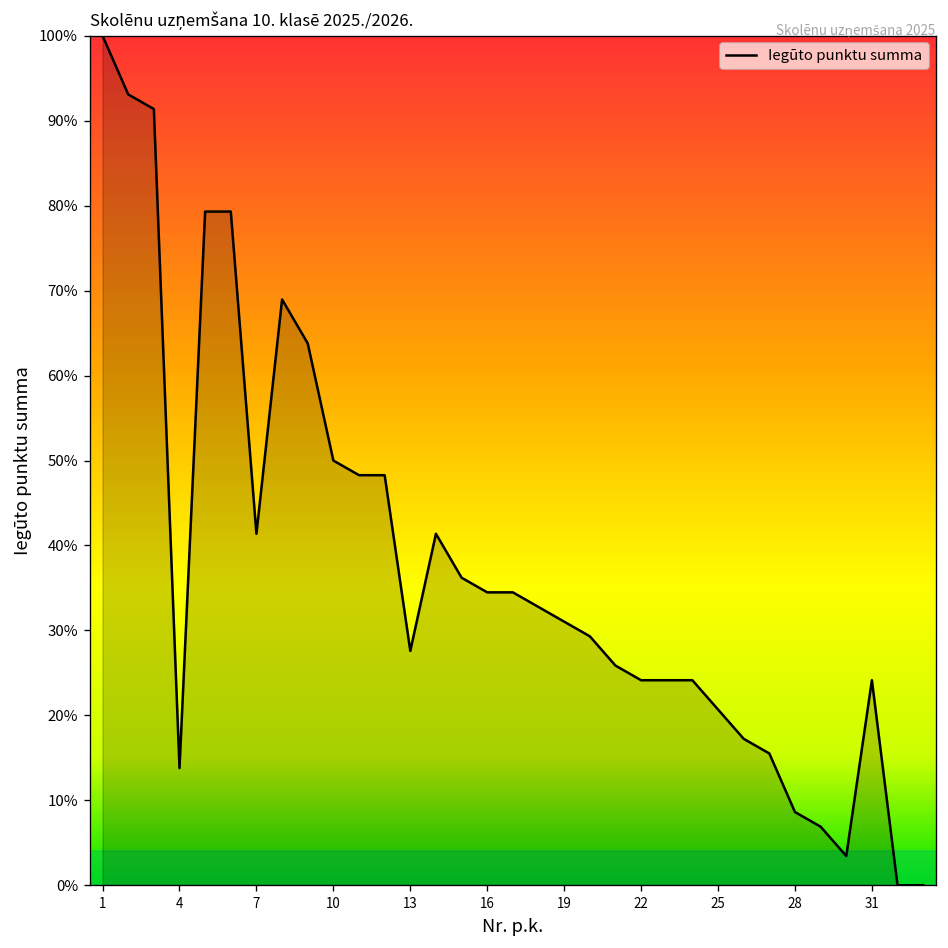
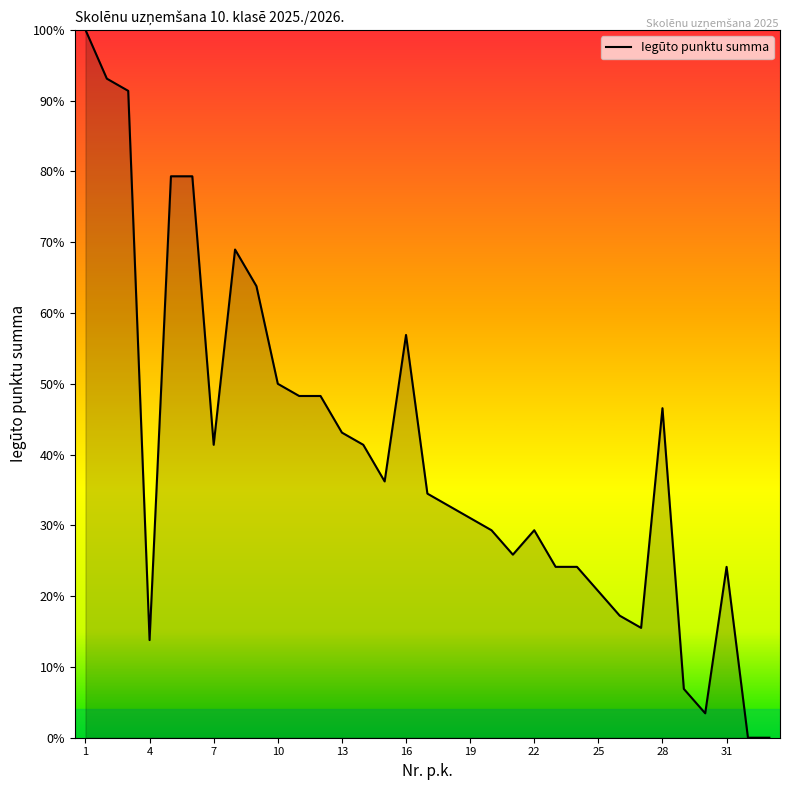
13: 28% -> 43%
16: 34% -> 57%
22: 24% -> 29%
28: 9% -> 47%
